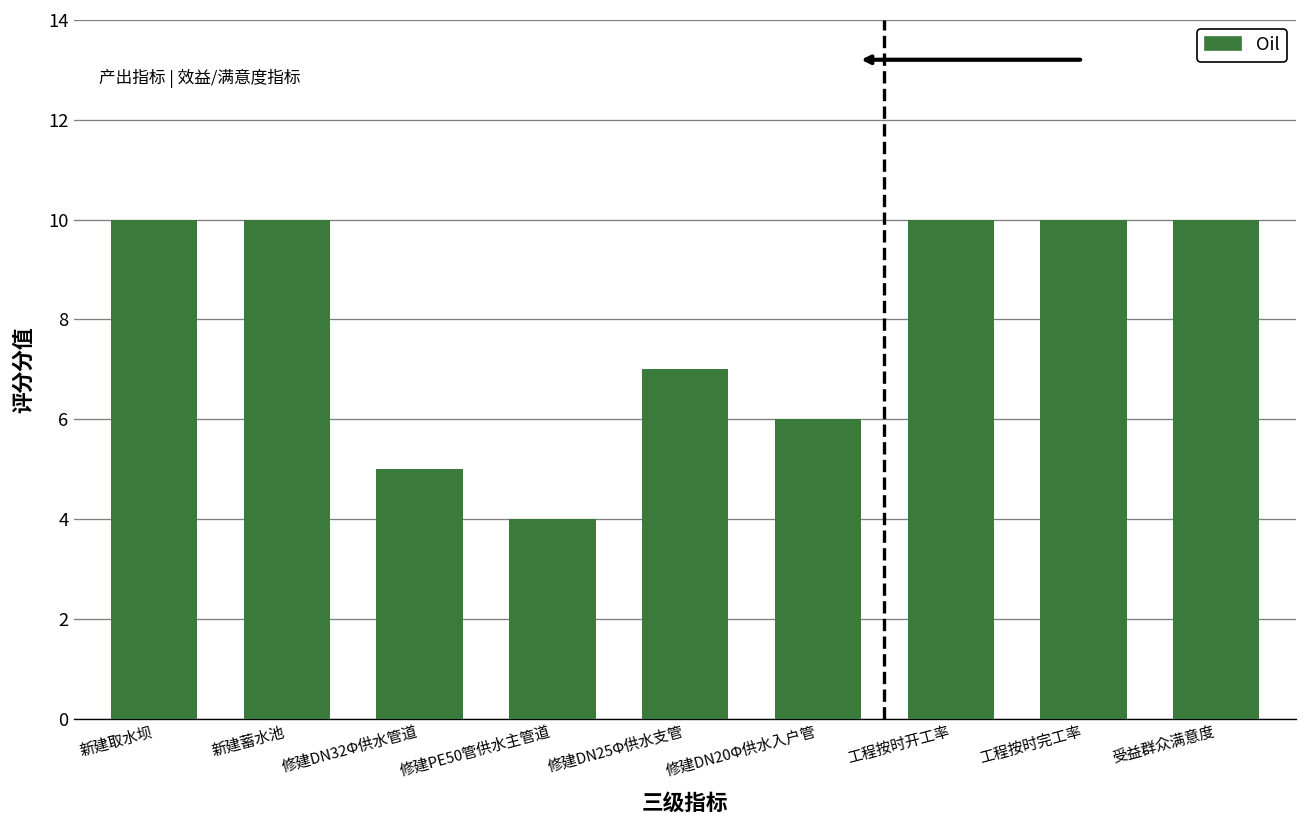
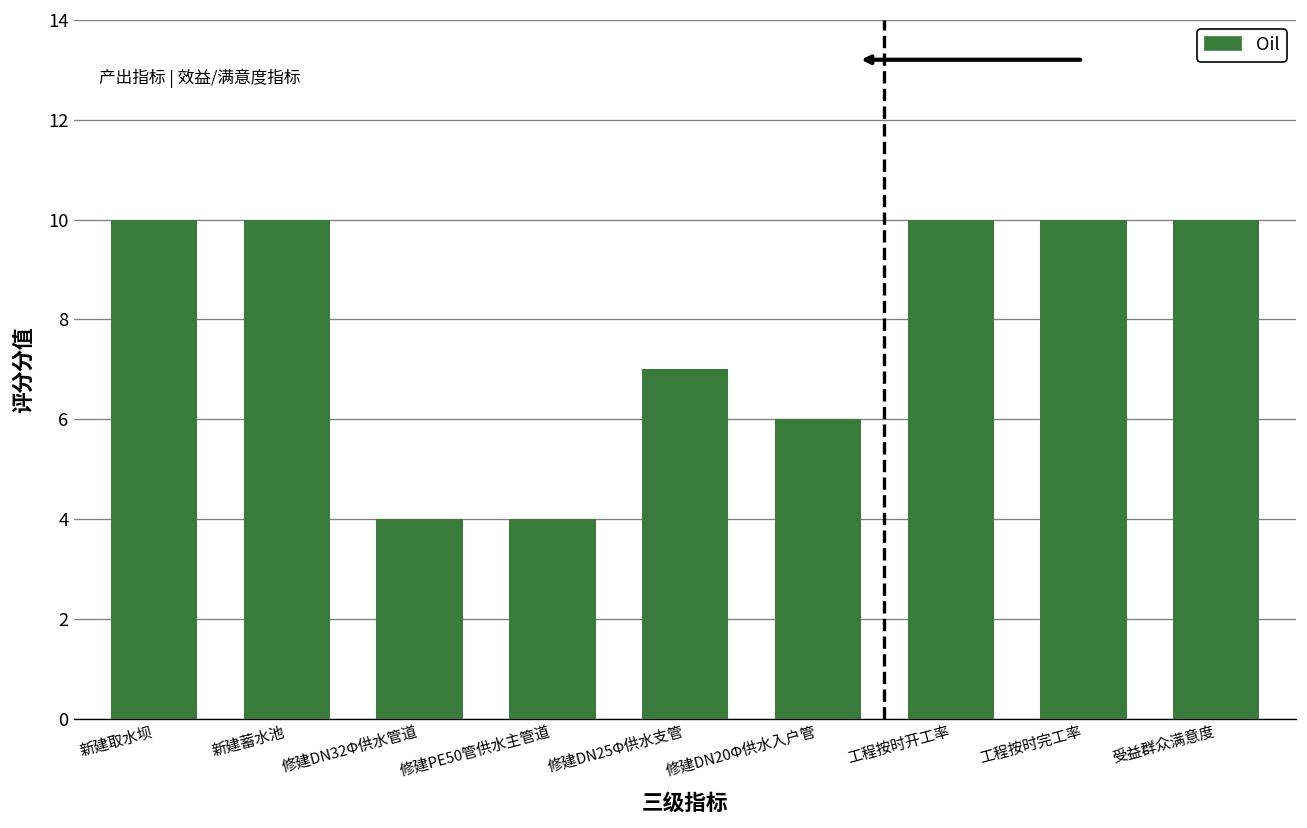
修建DN32Φ供水管道: 5 -> 4
